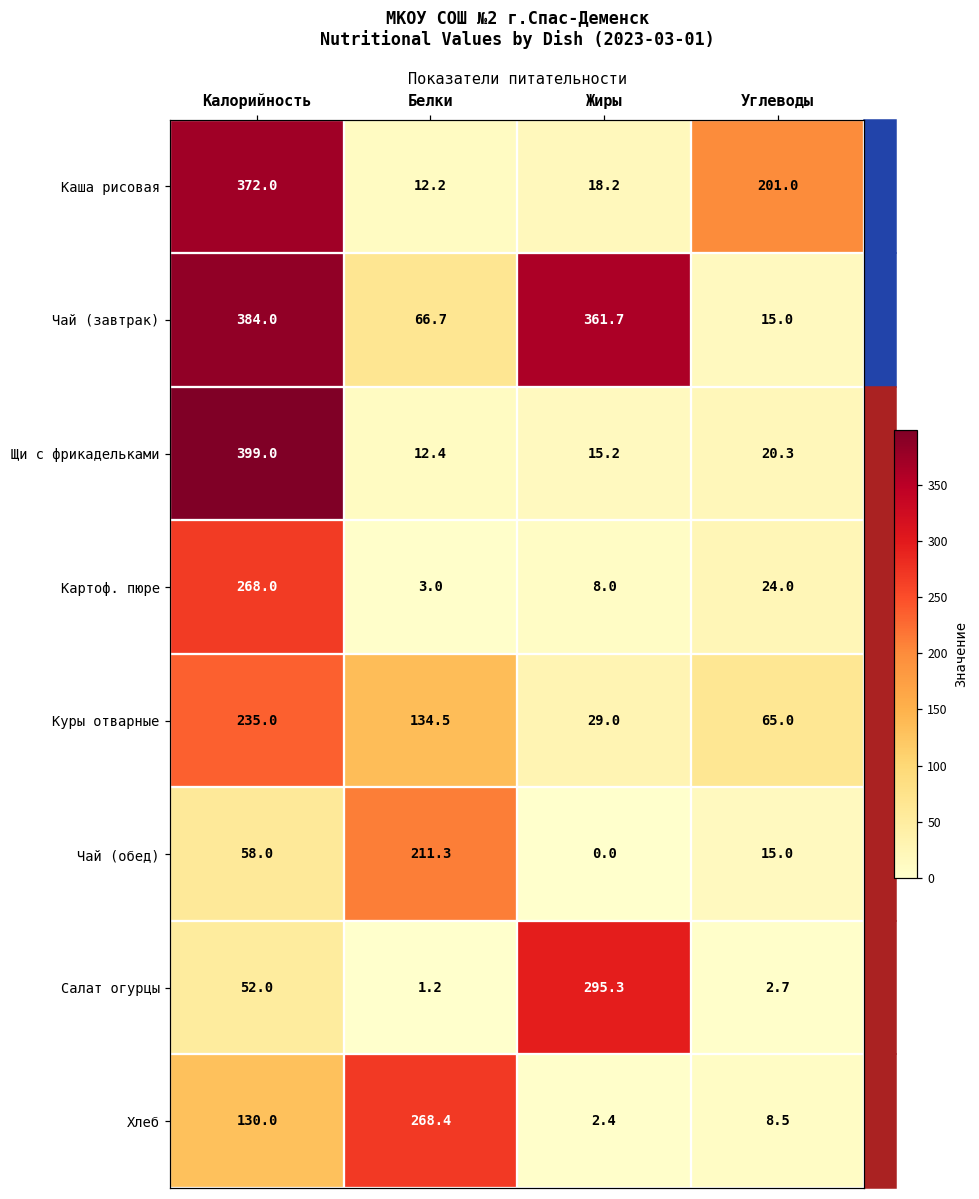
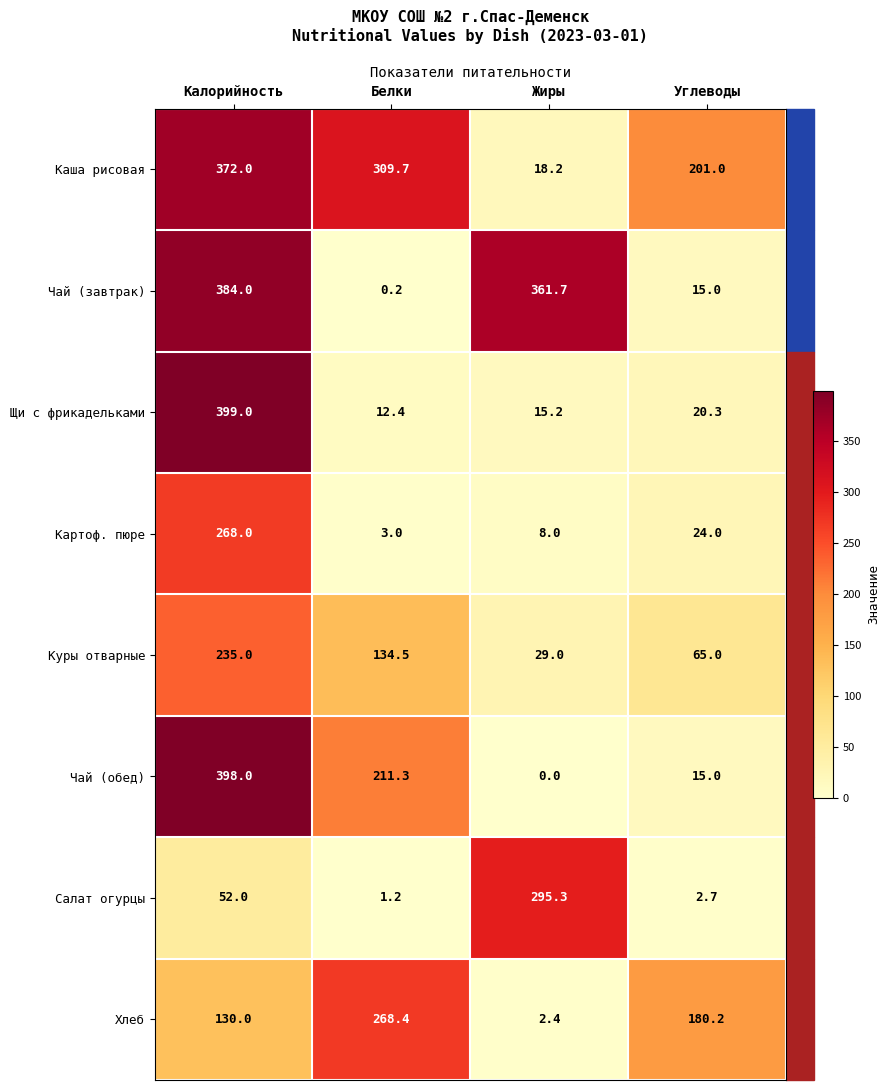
Каша рисовая, Белки: 12.2 -> 309.7
Чай (завтрак), Белки: 66.7 -> 0.2
Чай (обед), Калорийность: 58.0 -> 398.0
Хлеб, Углеводы: 8.5 -> 180.2
